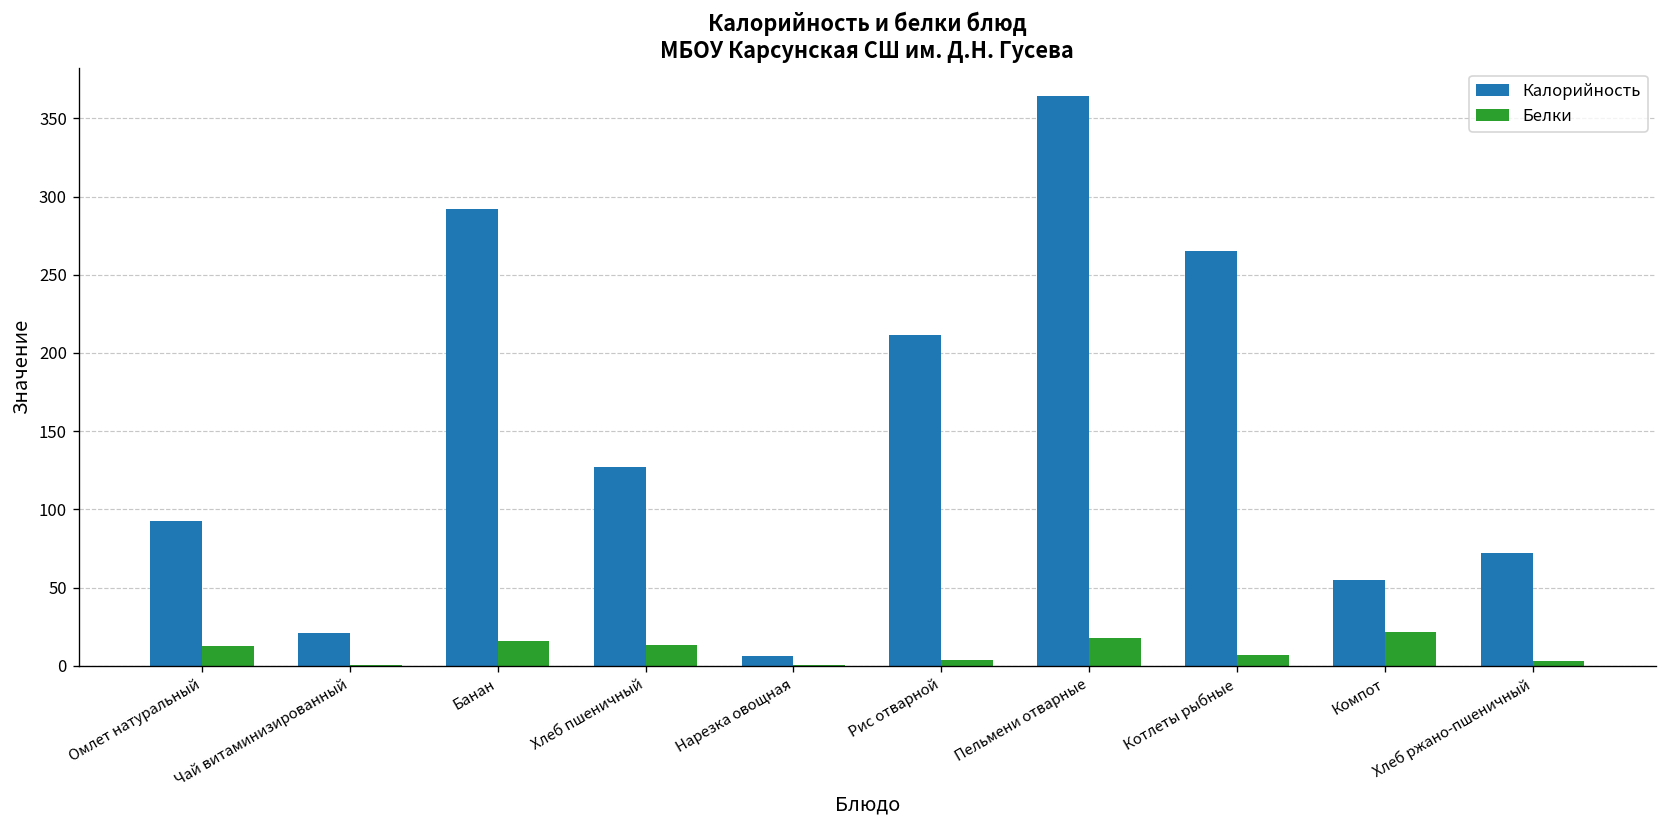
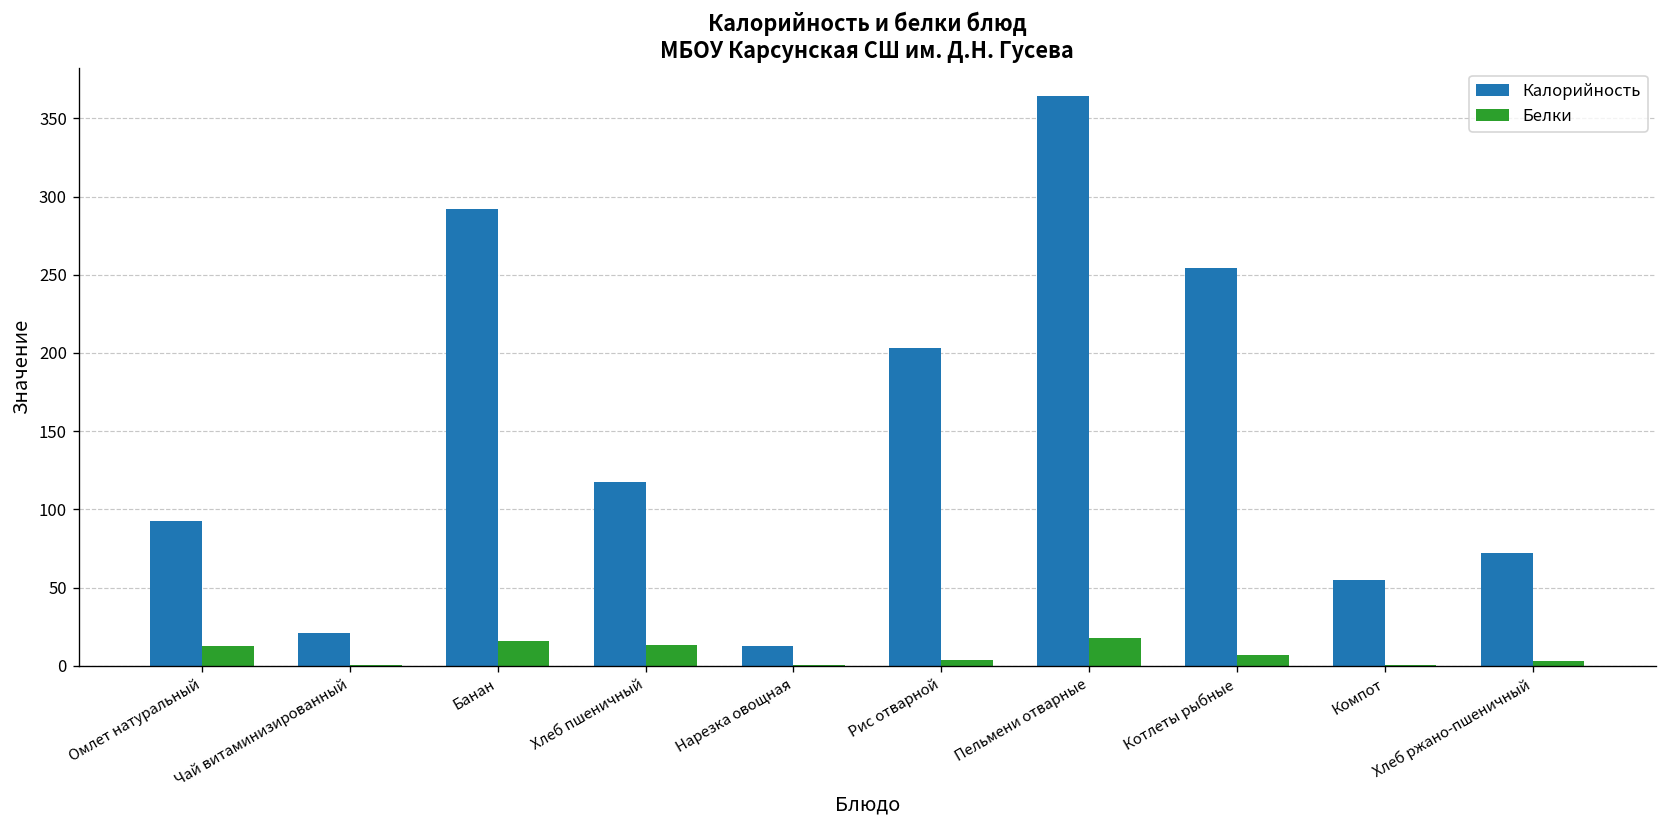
Калорийность, Хлеб пшеничный: 127 -> 117
Калорийность, Нарезка овощная: 6 -> 13
Калорийность, Рис отварной: 212 -> 204
Калорийность, Котлеты рыбные: 266 -> 255
Белки, Компот: 22 -> 1
